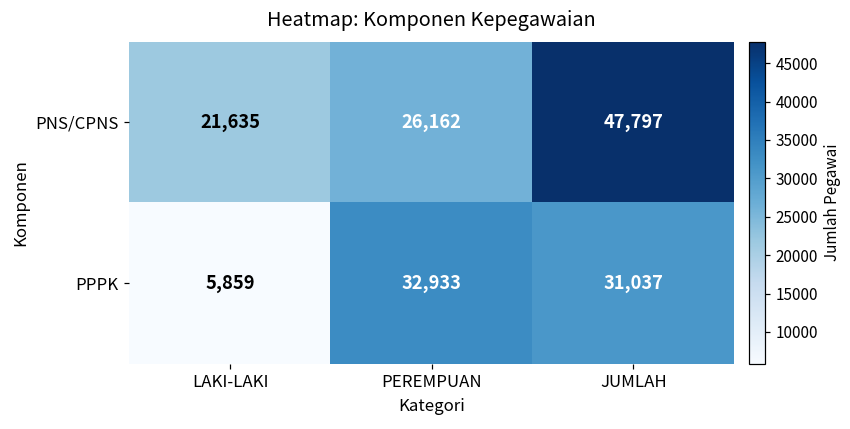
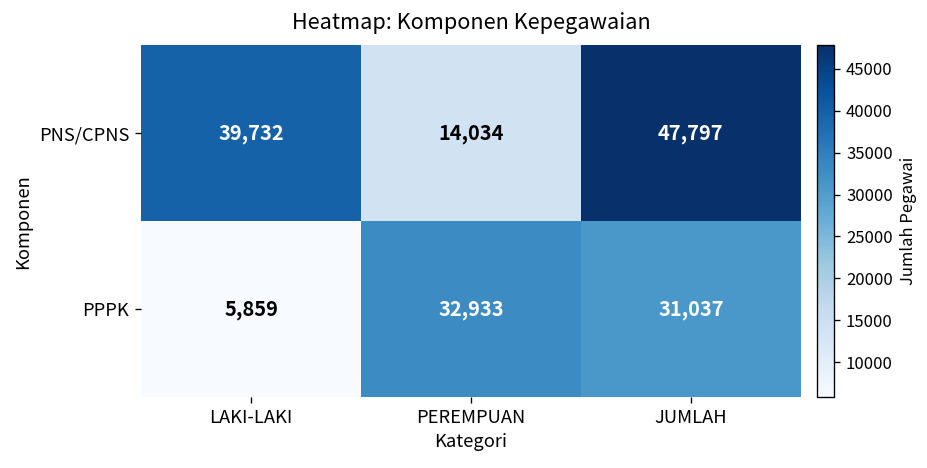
PNS/CPNS, LAKI-LAKI: 21,635 -> 39,732
PNS/CPNS, PEREMPUAN: 26,162 -> 14,034
